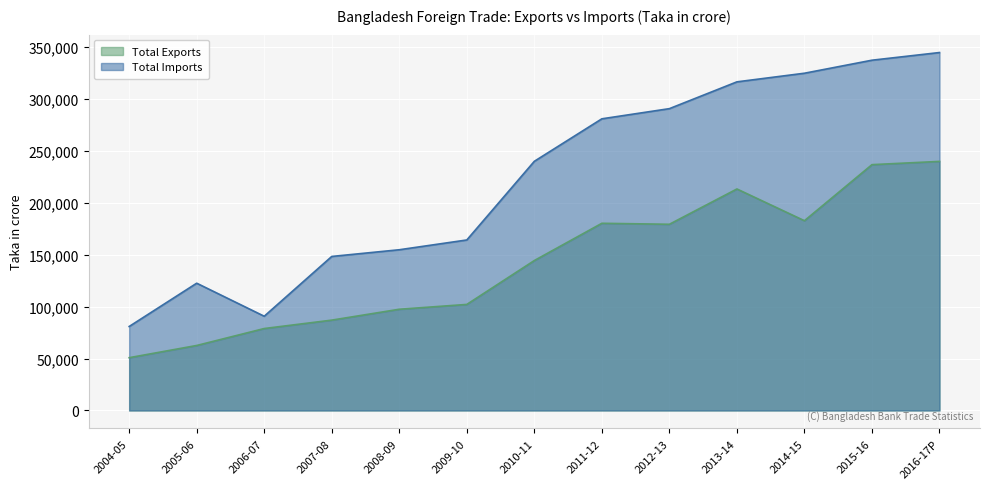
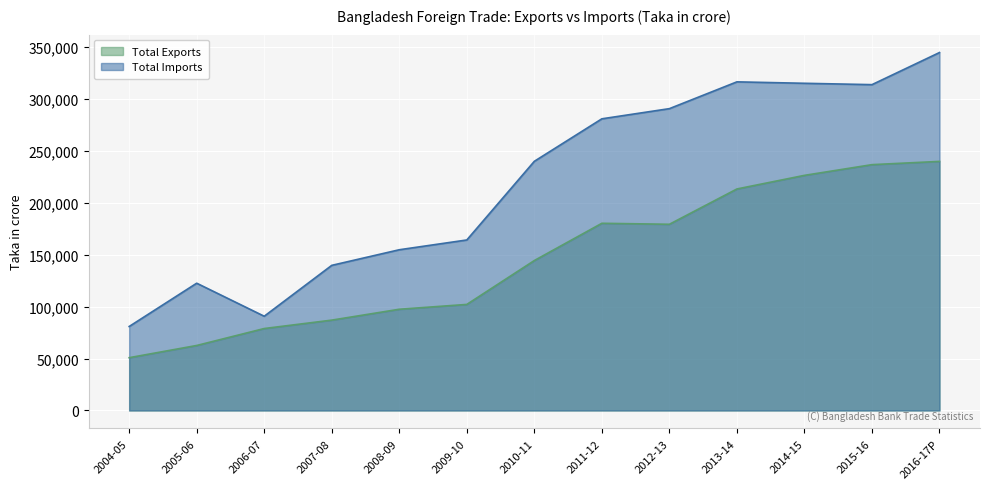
Total Imports, 2007-08: 148,000 -> 140,000
Total Exports, 2014-15: 183,000 -> 226,000
Total Imports, 2014-15: 325,000 -> 315,000
Total Imports, 2015-16: 337,000 -> 314,000
